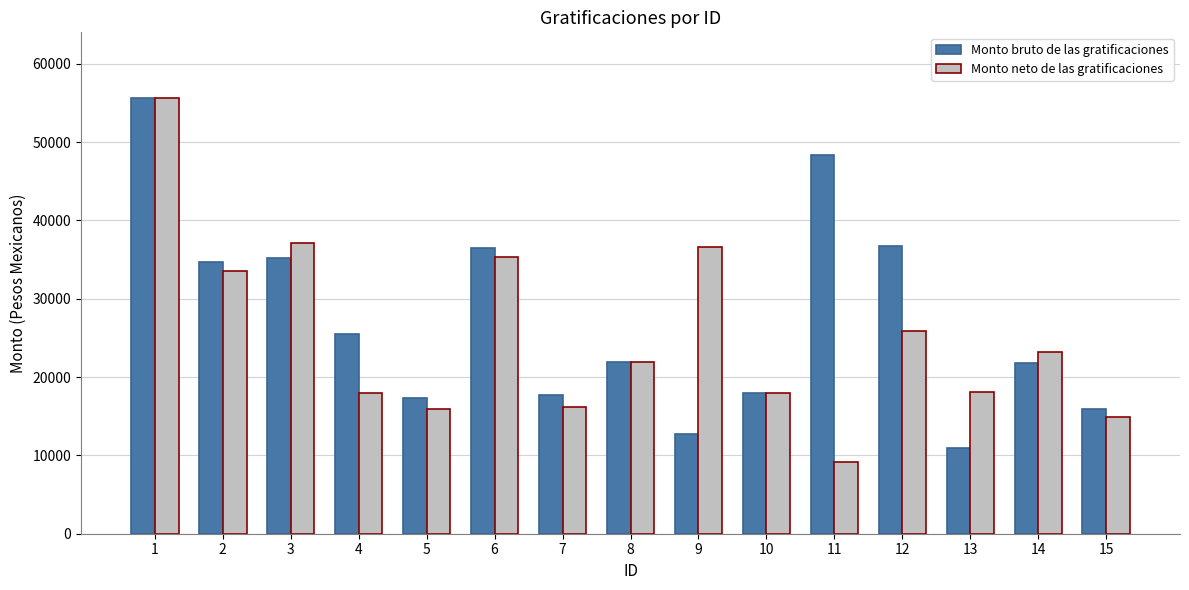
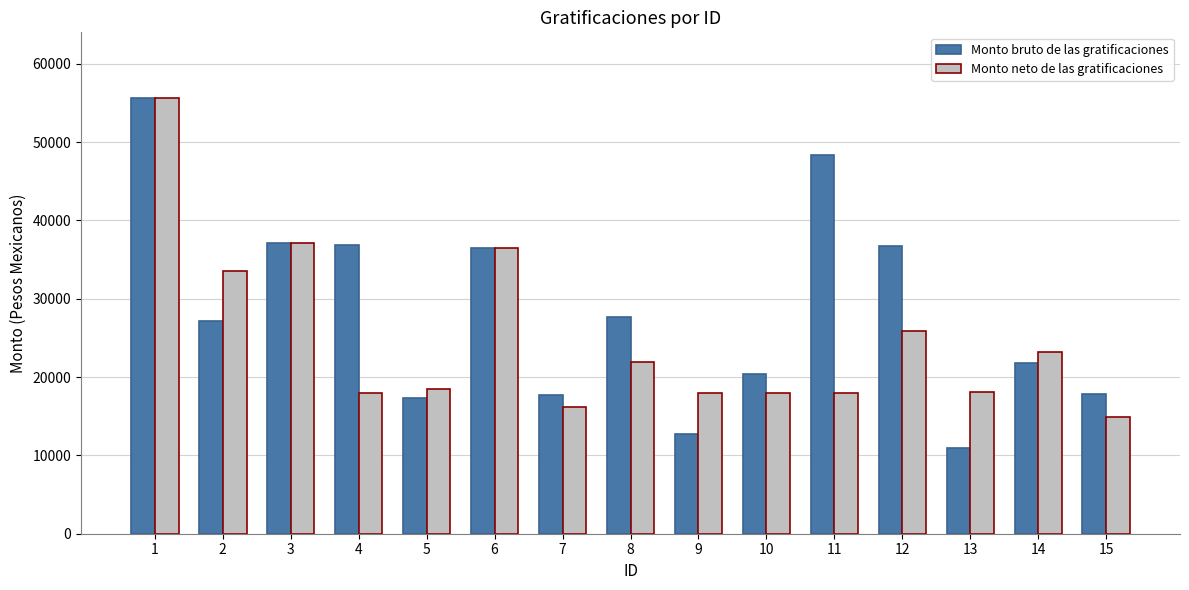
Monto bruto de las gratificaciones, 2: 35000 -> 27000
Monto bruto de las gratificaciones, 3: 35000 -> 37000
Monto bruto de las gratificaciones, 4: 26000 -> 37000
Monto neto de las gratificaciones, 5: 16000 -> 18000
Monto neto de las gratificaciones, 6: 35000 -> 36000
Monto bruto de las gratificaciones, 8: 22000 -> 28000
Monto neto de las gratificaciones, 9: 37000 -> 18000
Monto bruto de las gratificaciones, 10: 18000 -> 20000
Monto neto de las gratificaciones, 11: 9000 -> 18000
Monto bruto de las gratificaciones, 15: 16000 -> 18000
